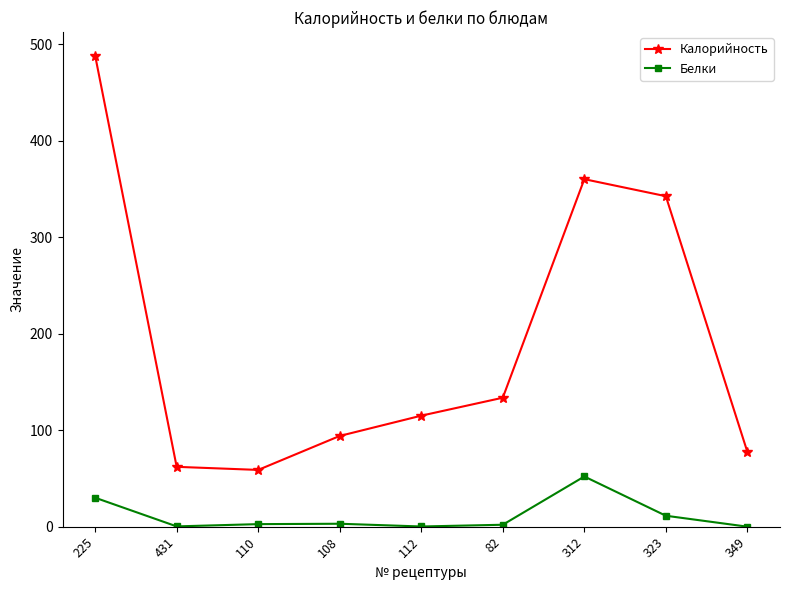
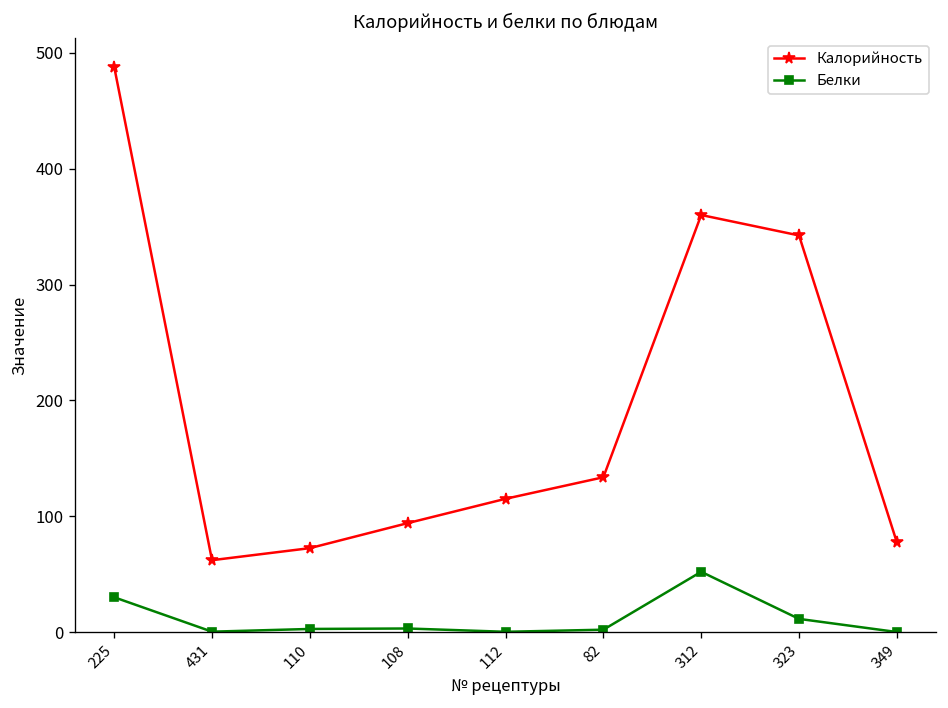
Калорийность, 110: 60 -> 70
